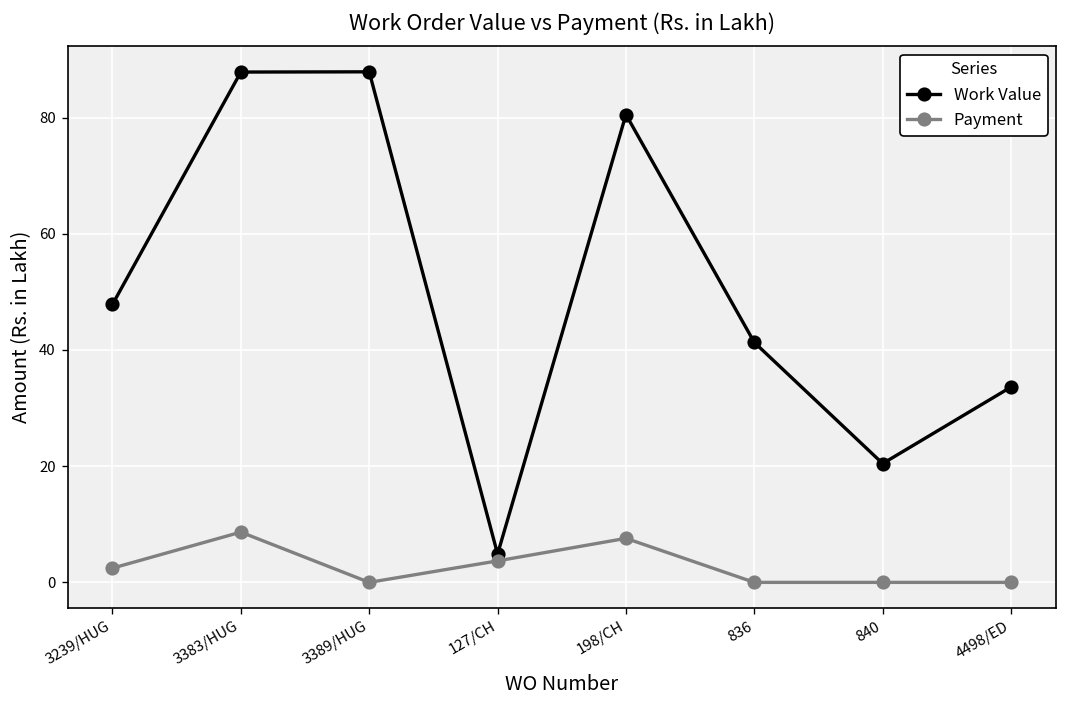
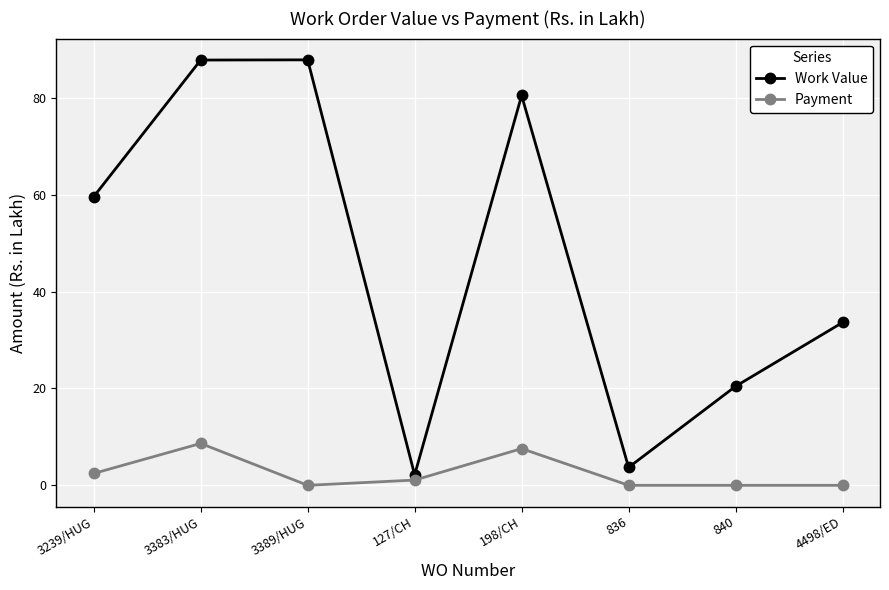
Work Value, 3239/HUG: 48 -> 60
Work Value, 127/CH: 5 -> 2
Payment, 127/CH: 4 -> 1
Work Value, 836: 41 -> 4
